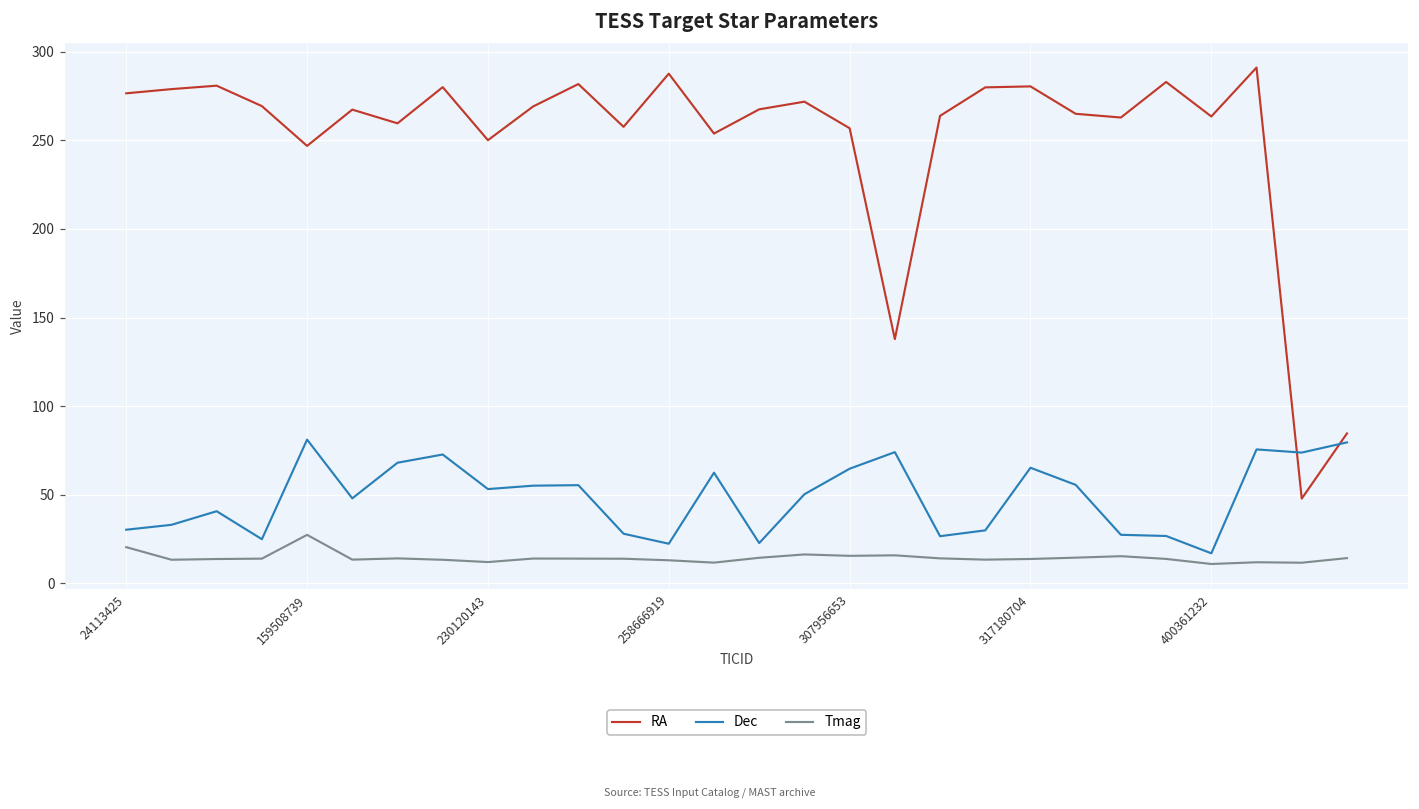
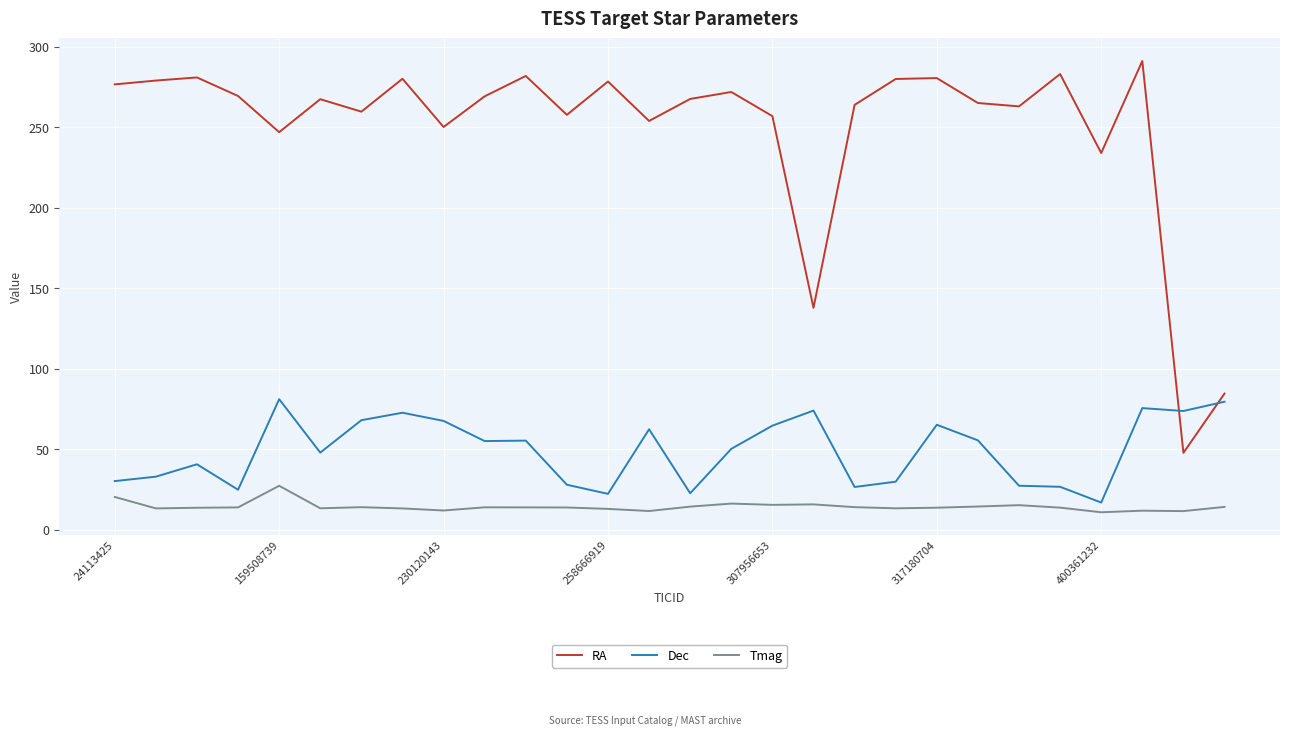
Dec, 230120143: 53 -> 68
RA, 258666919: 288 -> 278
RA, 400361232: 263 -> 234
